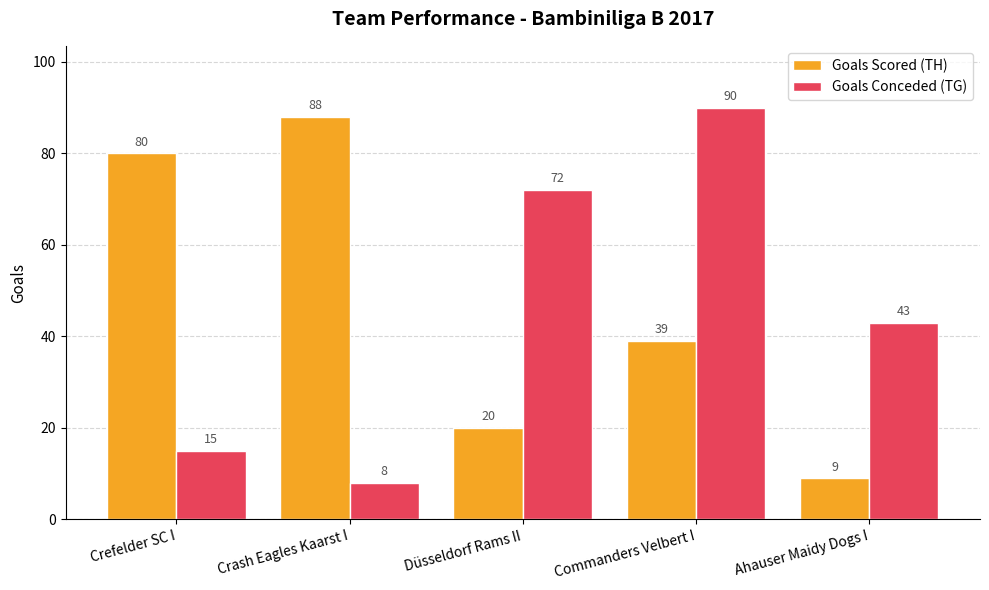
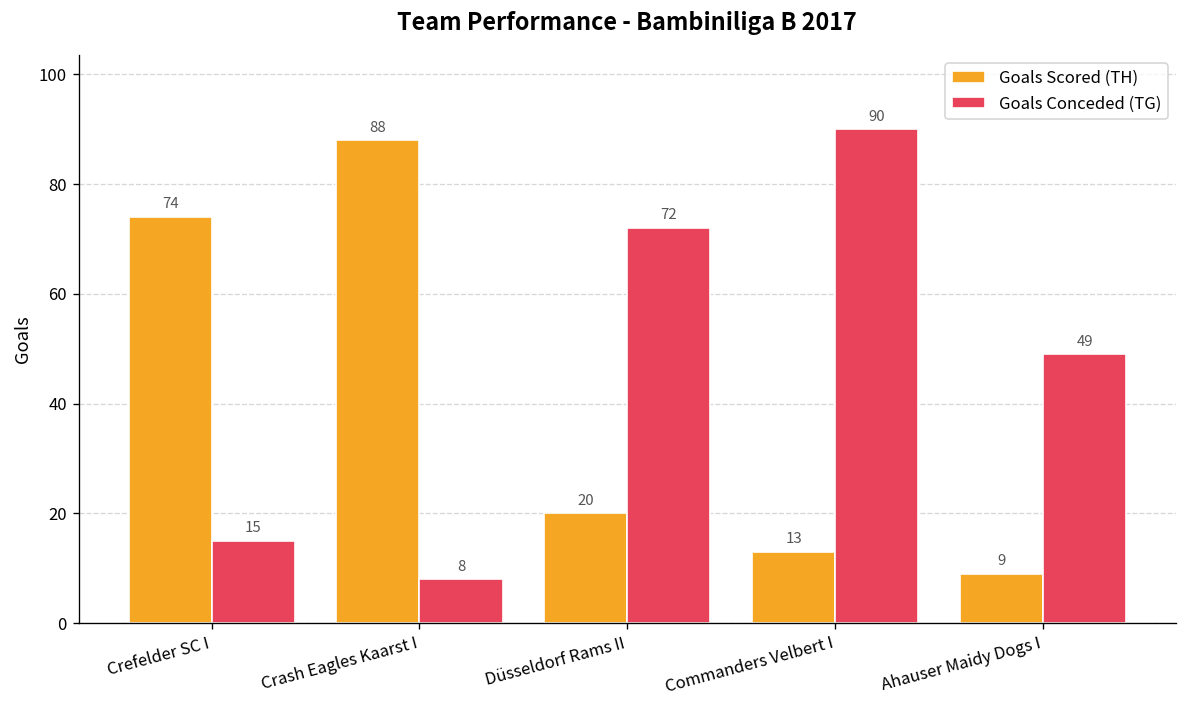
Goals Scored (TH), Crefelder SC I: 80 -> 74
Goals Scored (TH), Commanders Velbert I: 39 -> 13
Goals Conceded (TG), Ahauser Maidy Dogs I: 43 -> 49
